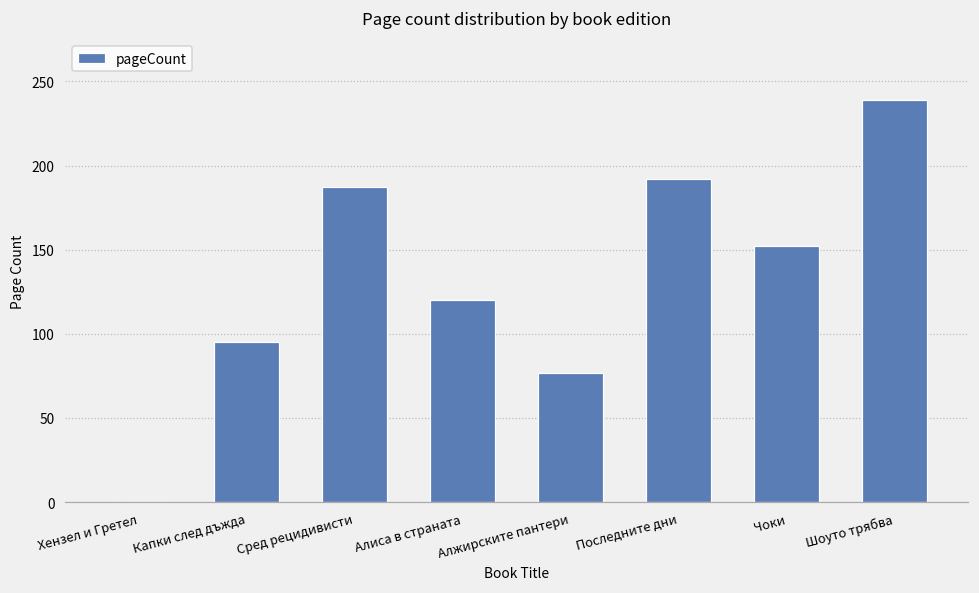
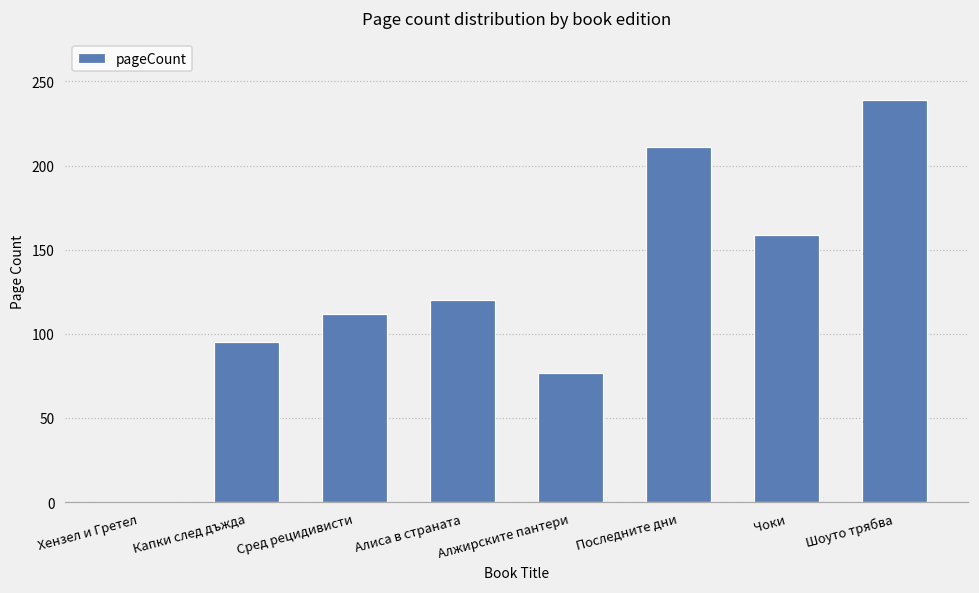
Сред рецидивисти: 187 -> 112
Последните дни: 192 -> 211
Чоки: 152 -> 159
